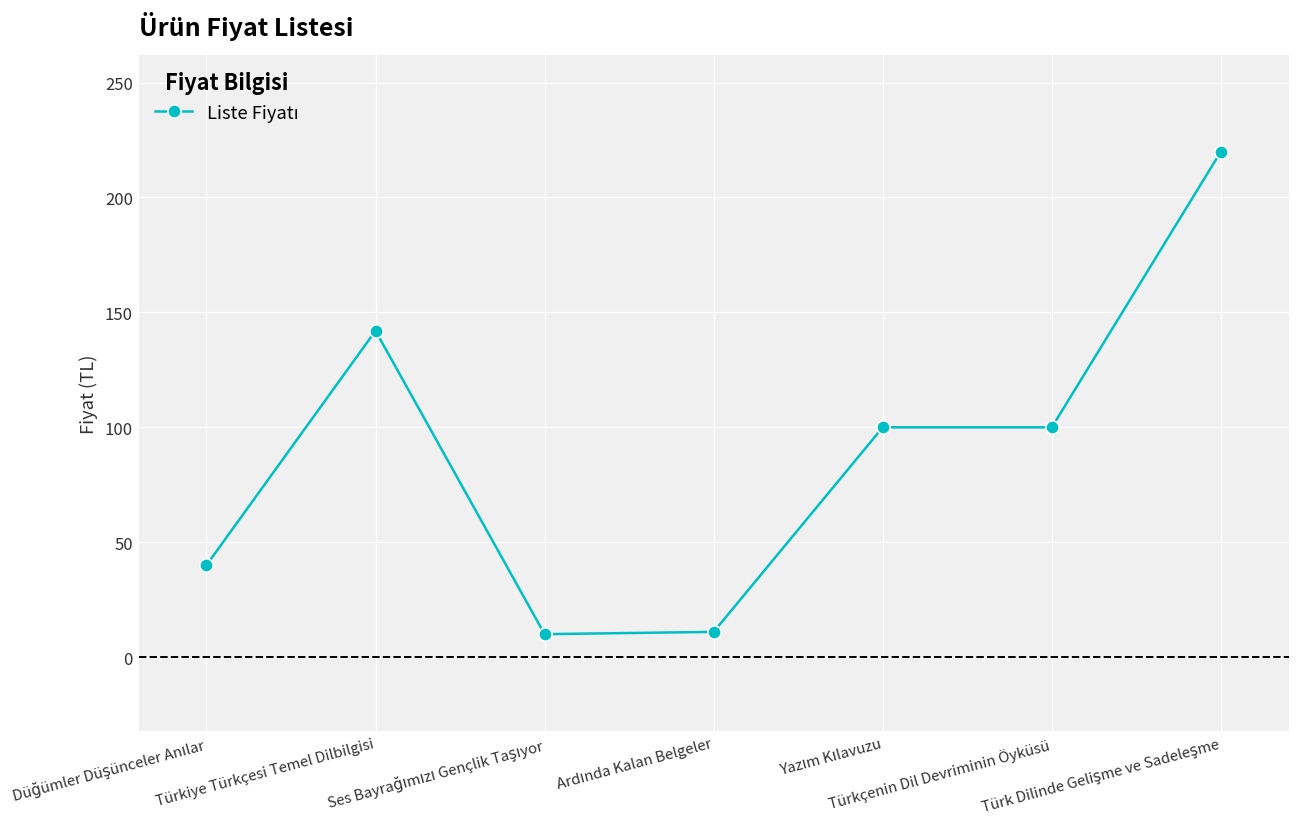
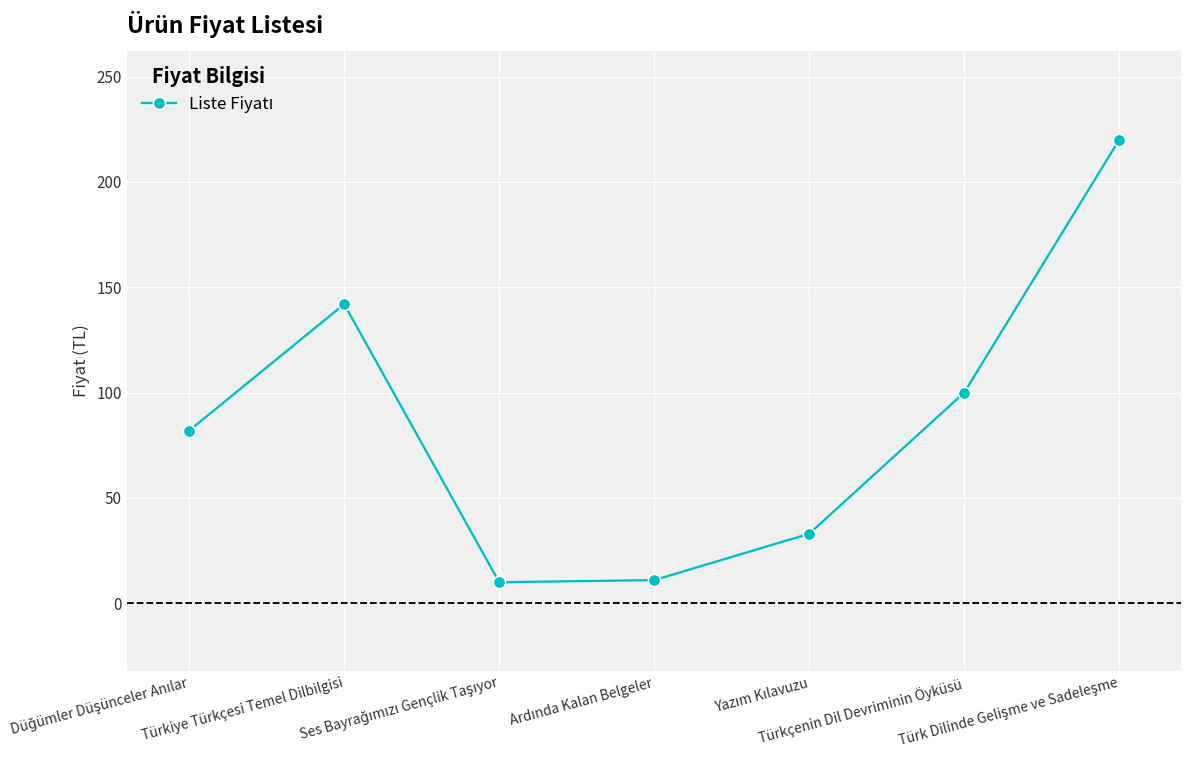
Düğümler Düşünceler Anılar: 40 -> 82
Yazım Kılavuzu: 100 -> 33
